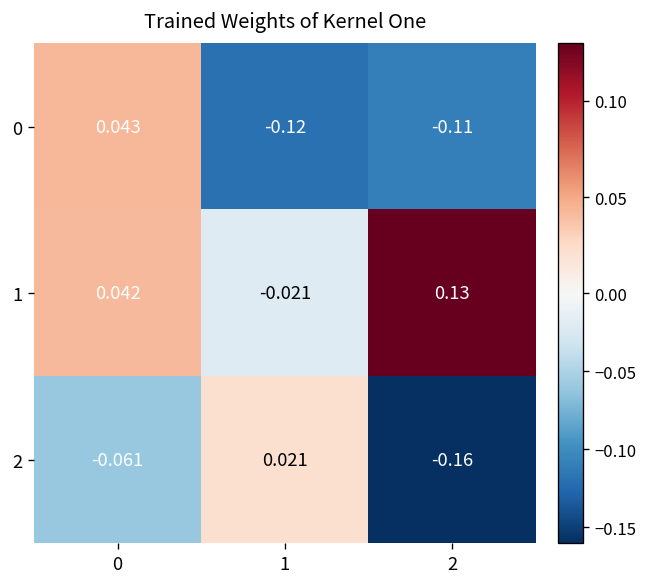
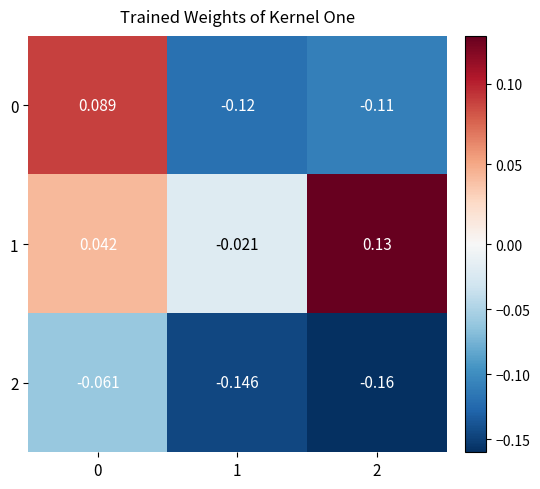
0, 0: 0.043 -> 0.089
2, 1: 0.021 -> -0.146
